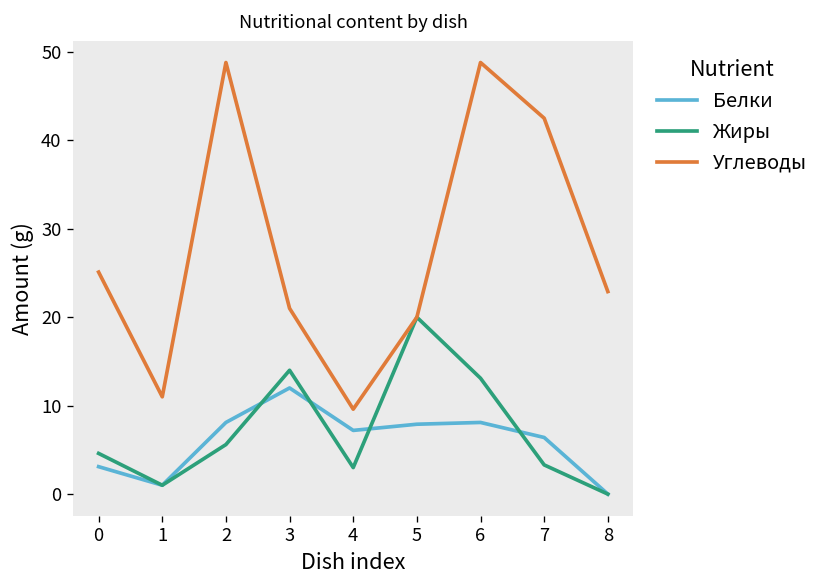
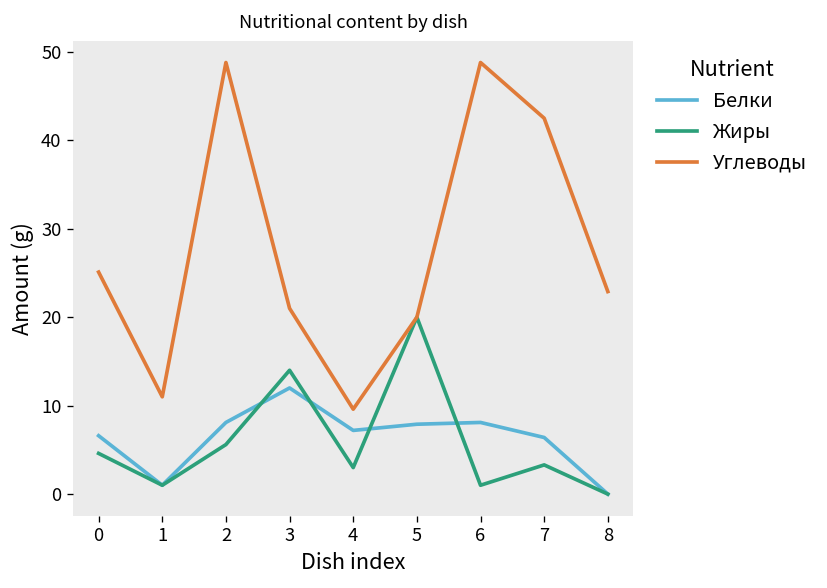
Белки, 0: 3 -> 7
Жиры, 6: 13 -> 1
